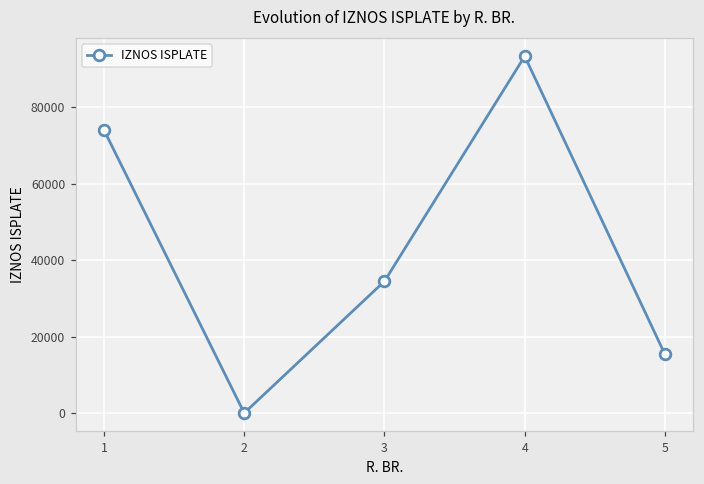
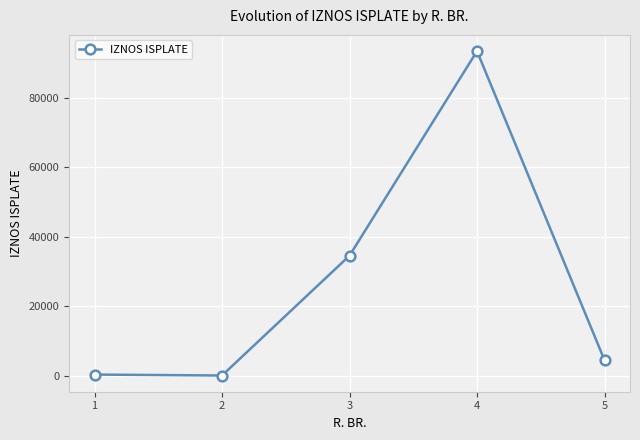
1: 74000 -> 0
5: 15000 -> 4000
